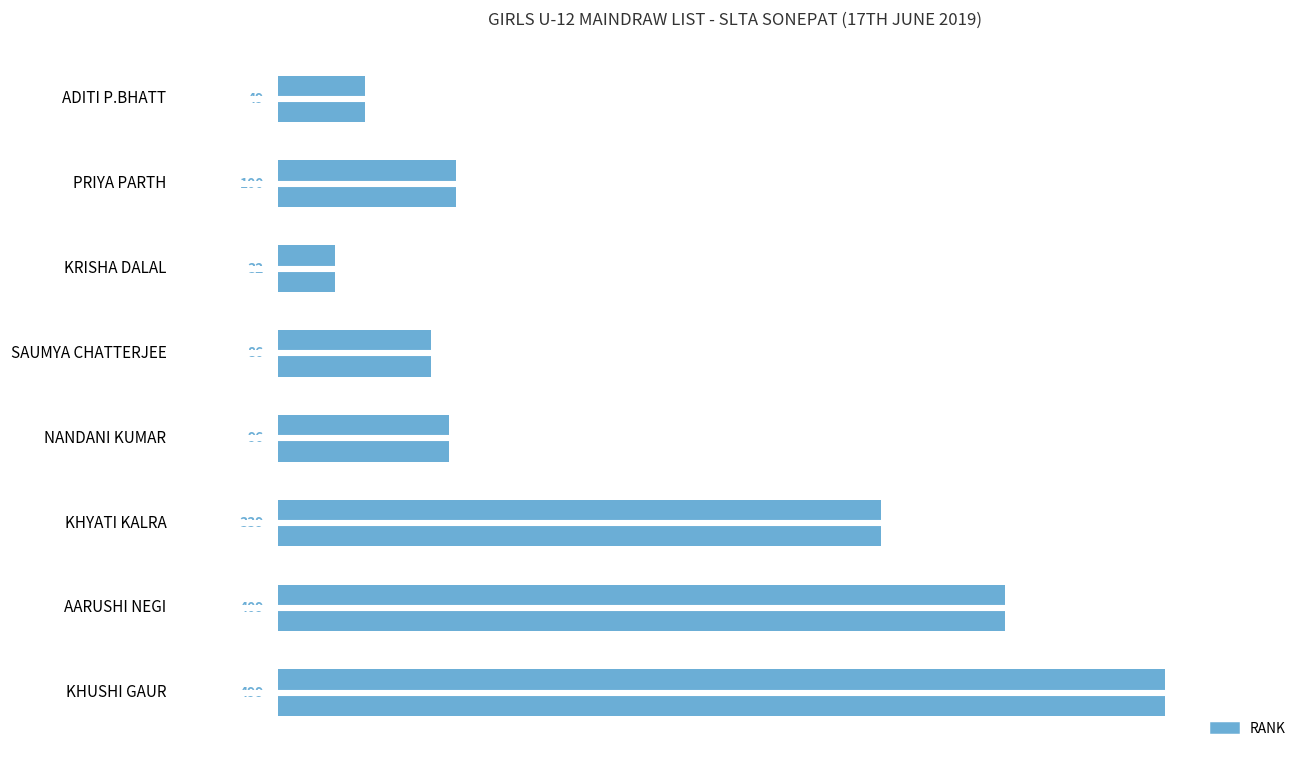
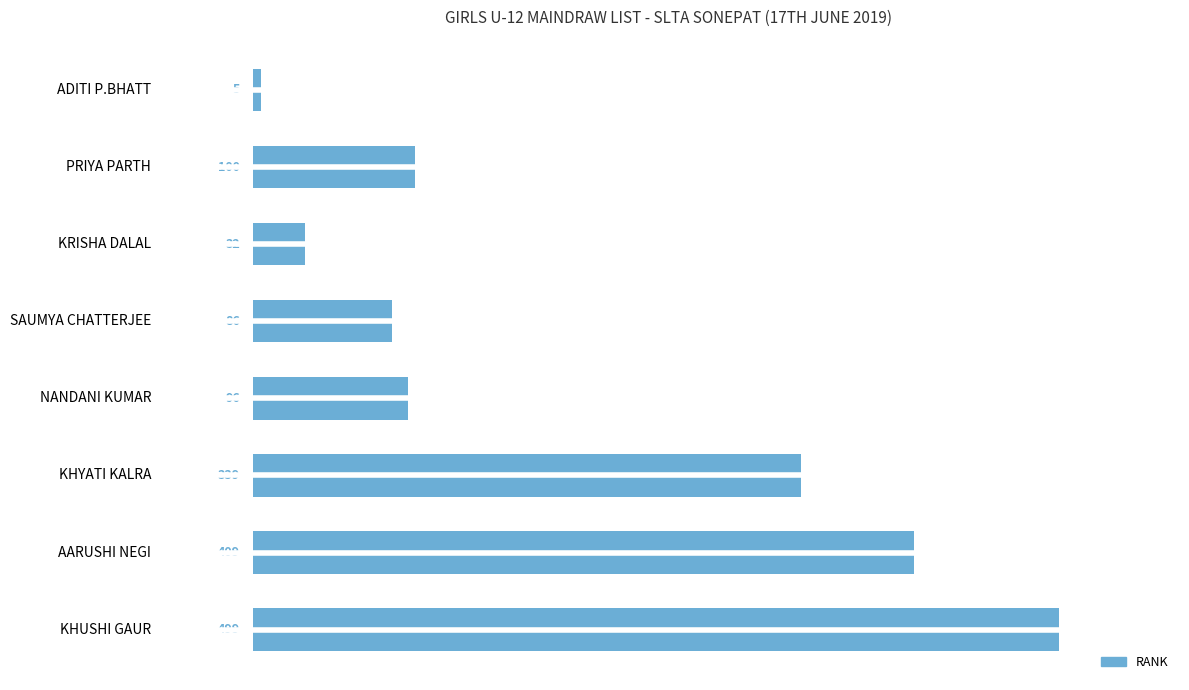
ADITI P.BHATT: 49 -> 5
